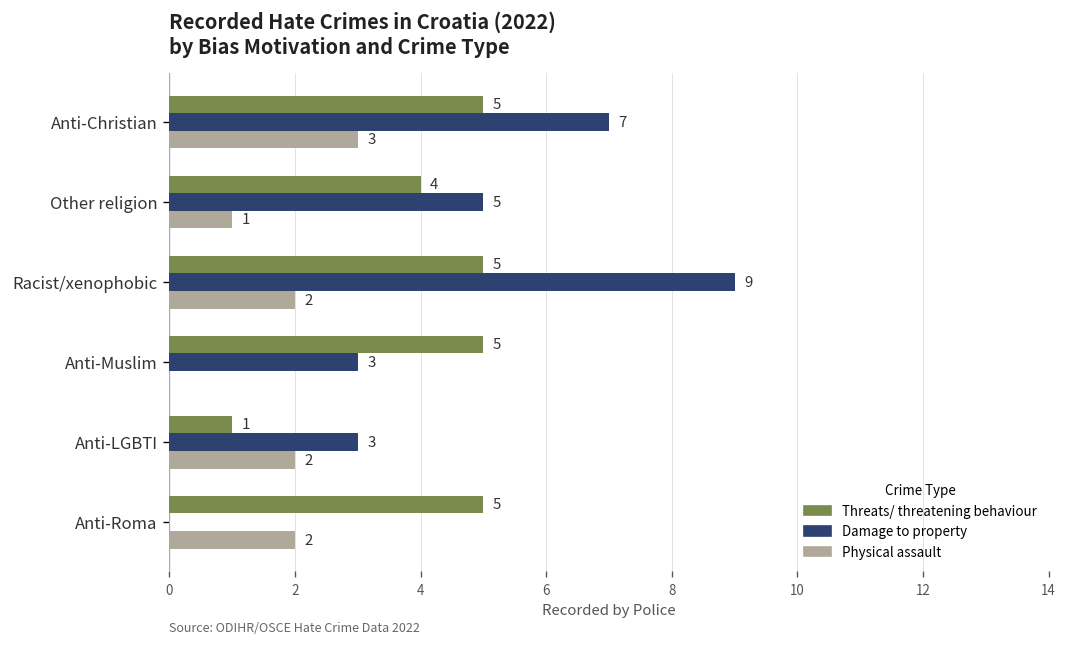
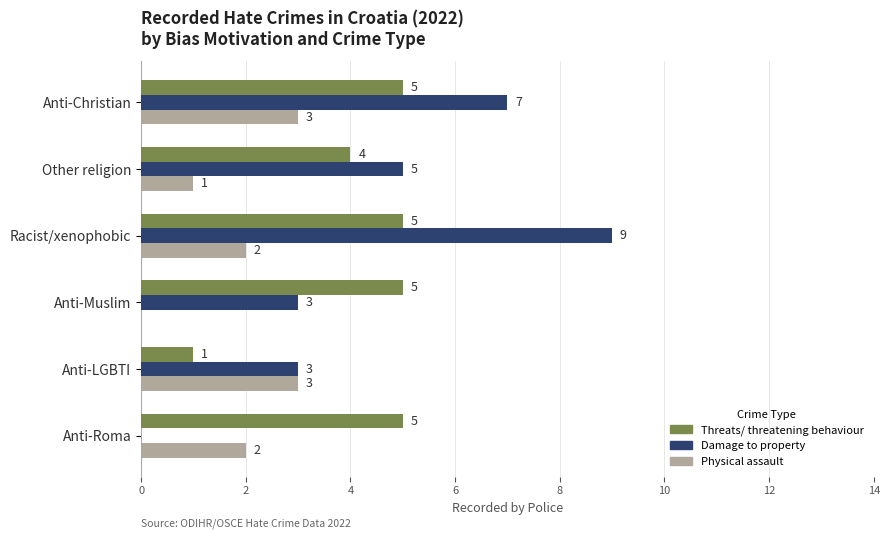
Physical assault, Anti-LGBTI: 2 -> 3
